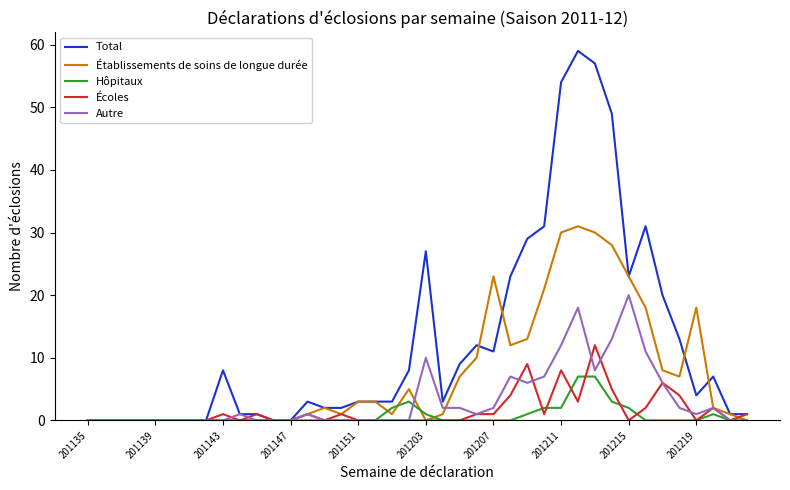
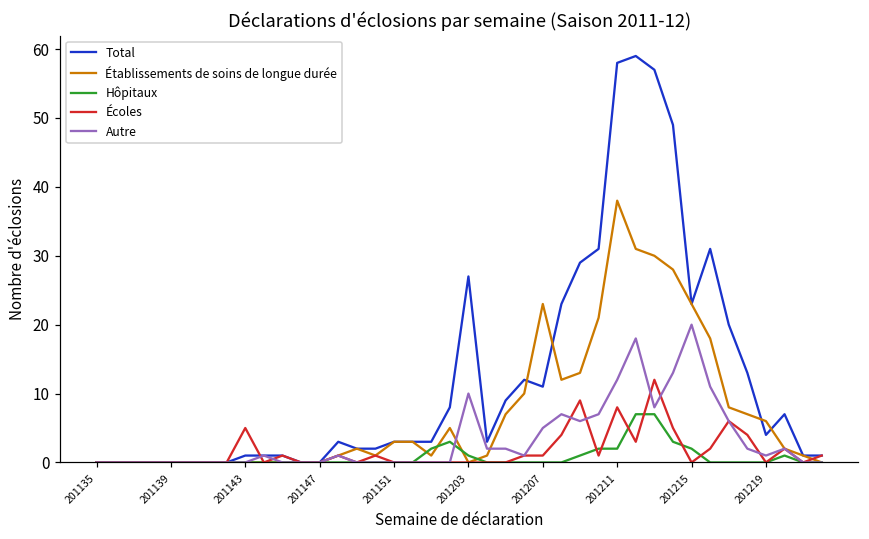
Total, 201143: 8 -> 1
Écoles, 201143: 1 -> 5
Autre, 201207: 2 -> 5
Total, 201211: 54 -> 58
Établissements de soins de longue durée, 201211: 30 -> 38
Établissements de soins de longue durée, 201219: 18 -> 6
